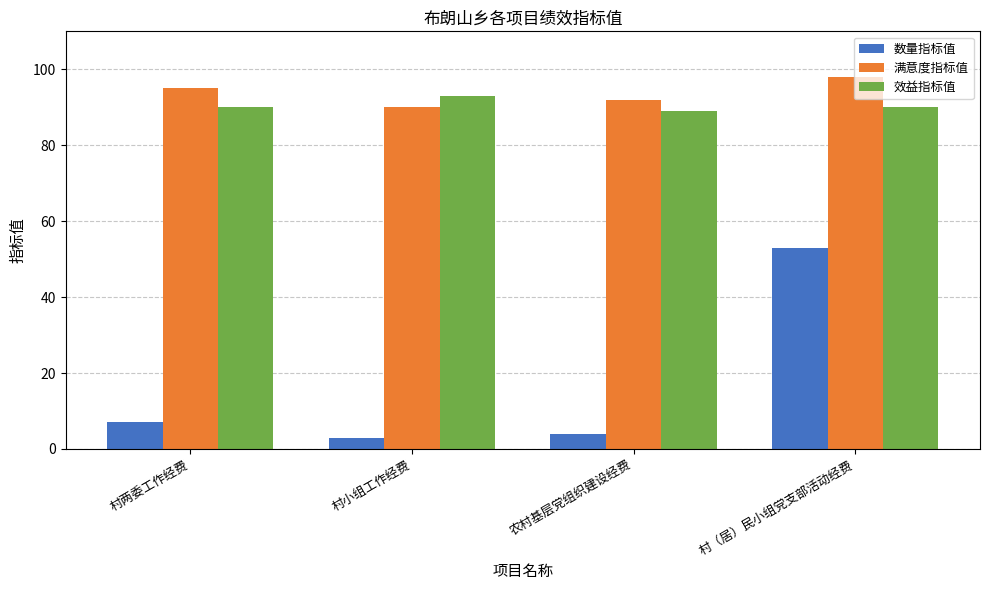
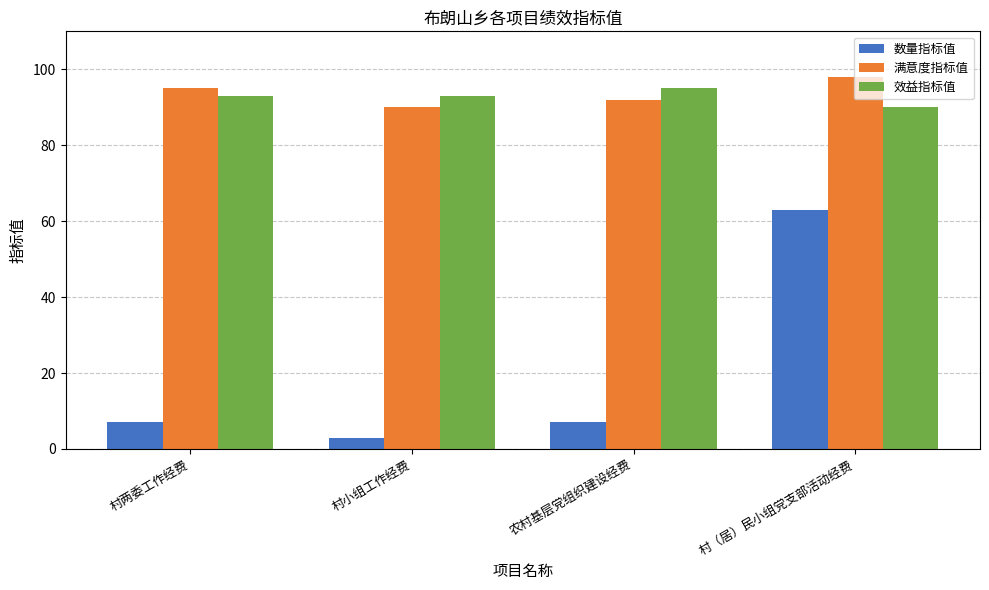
效益指标值, 村两委工作经费: 90 -> 93
数量指标值, 农村基层党组织建设经费: 4 -> 7
效益指标值, 农村基层党组织建设经费: 89 -> 95
数量指标值, 村（居）民小组党支部活动经费: 53 -> 63
